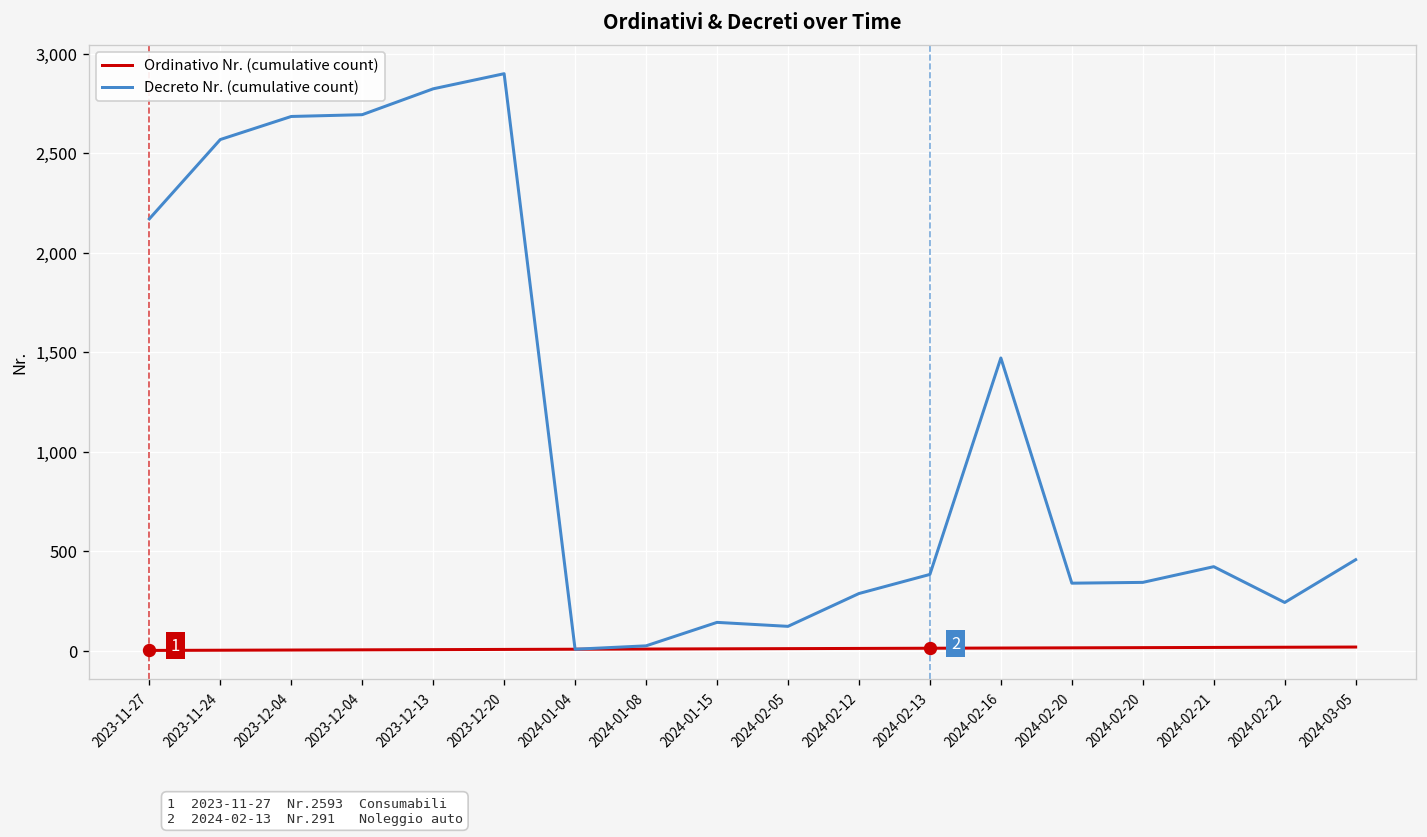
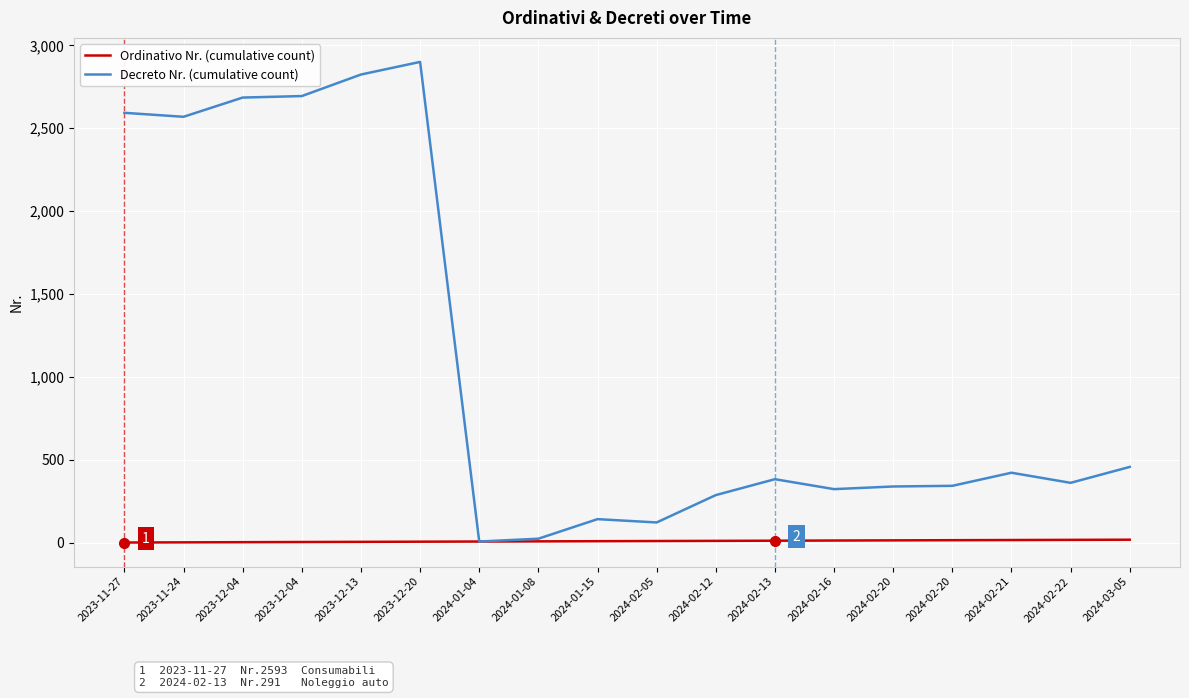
Decreto Nr. (cumulative count), 2023-11-27: 2,170 -> 2,590
Decreto Nr. (cumulative count), 2024-02-16: 1,470 -> 320
Decreto Nr. (cumulative count), 2024-02-22: 240 -> 360
